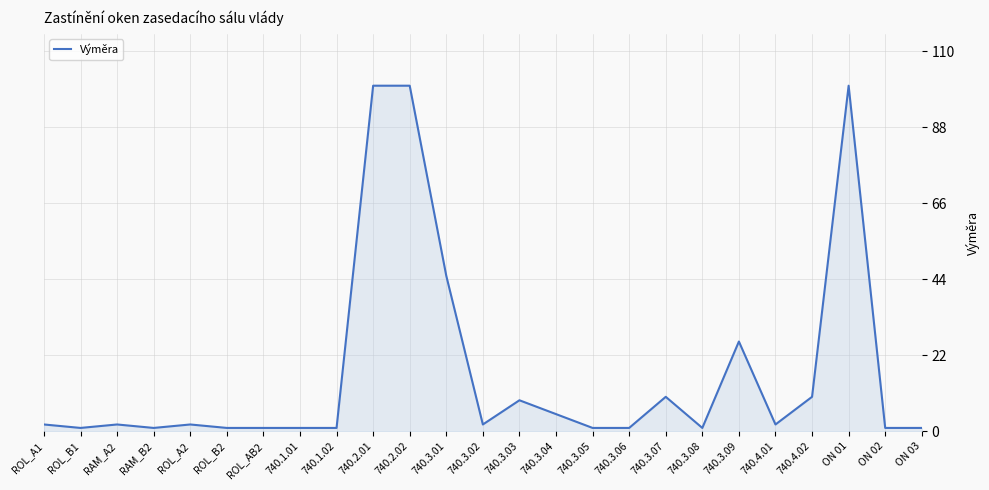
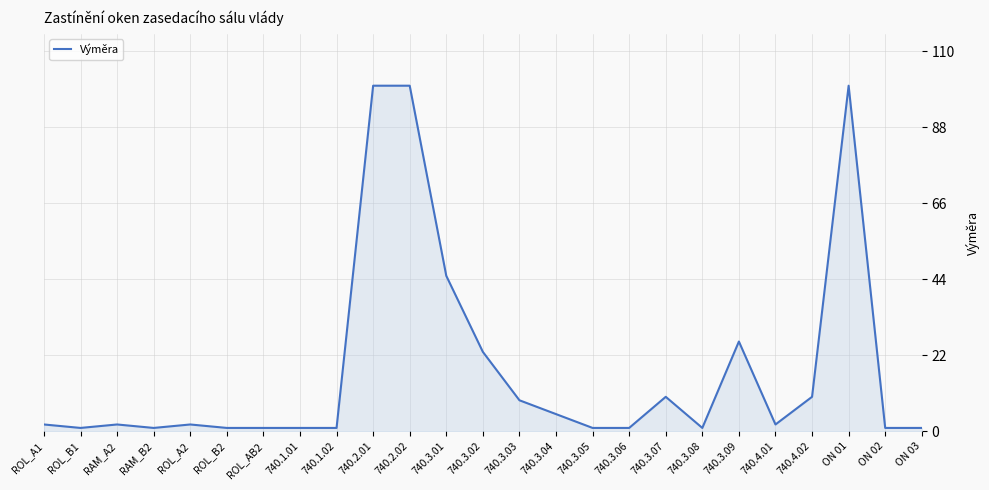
740.3.02: 2 -> 23
